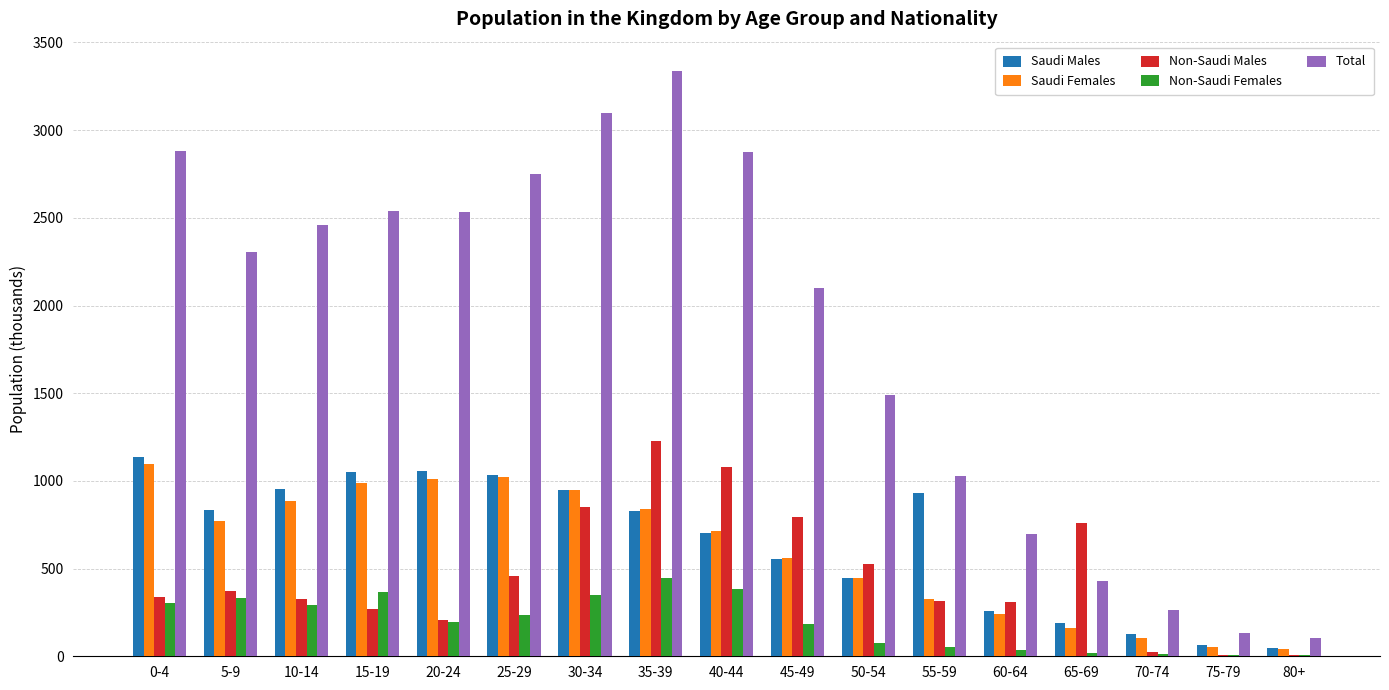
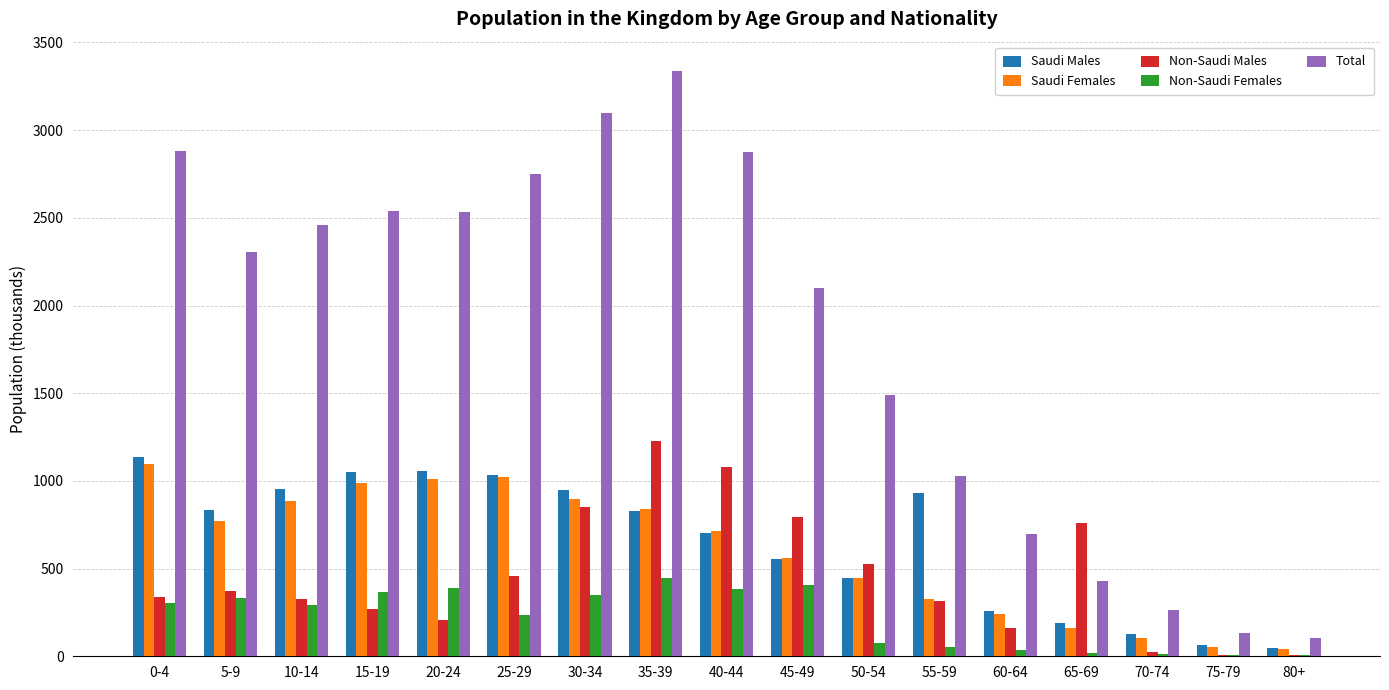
Non-Saudi Females, 20-24: 190 -> 390
Saudi Females, 30-34: 950 -> 890
Non-Saudi Females, 45-49: 180 -> 400
Non-Saudi Males, 60-64: 310 -> 160
